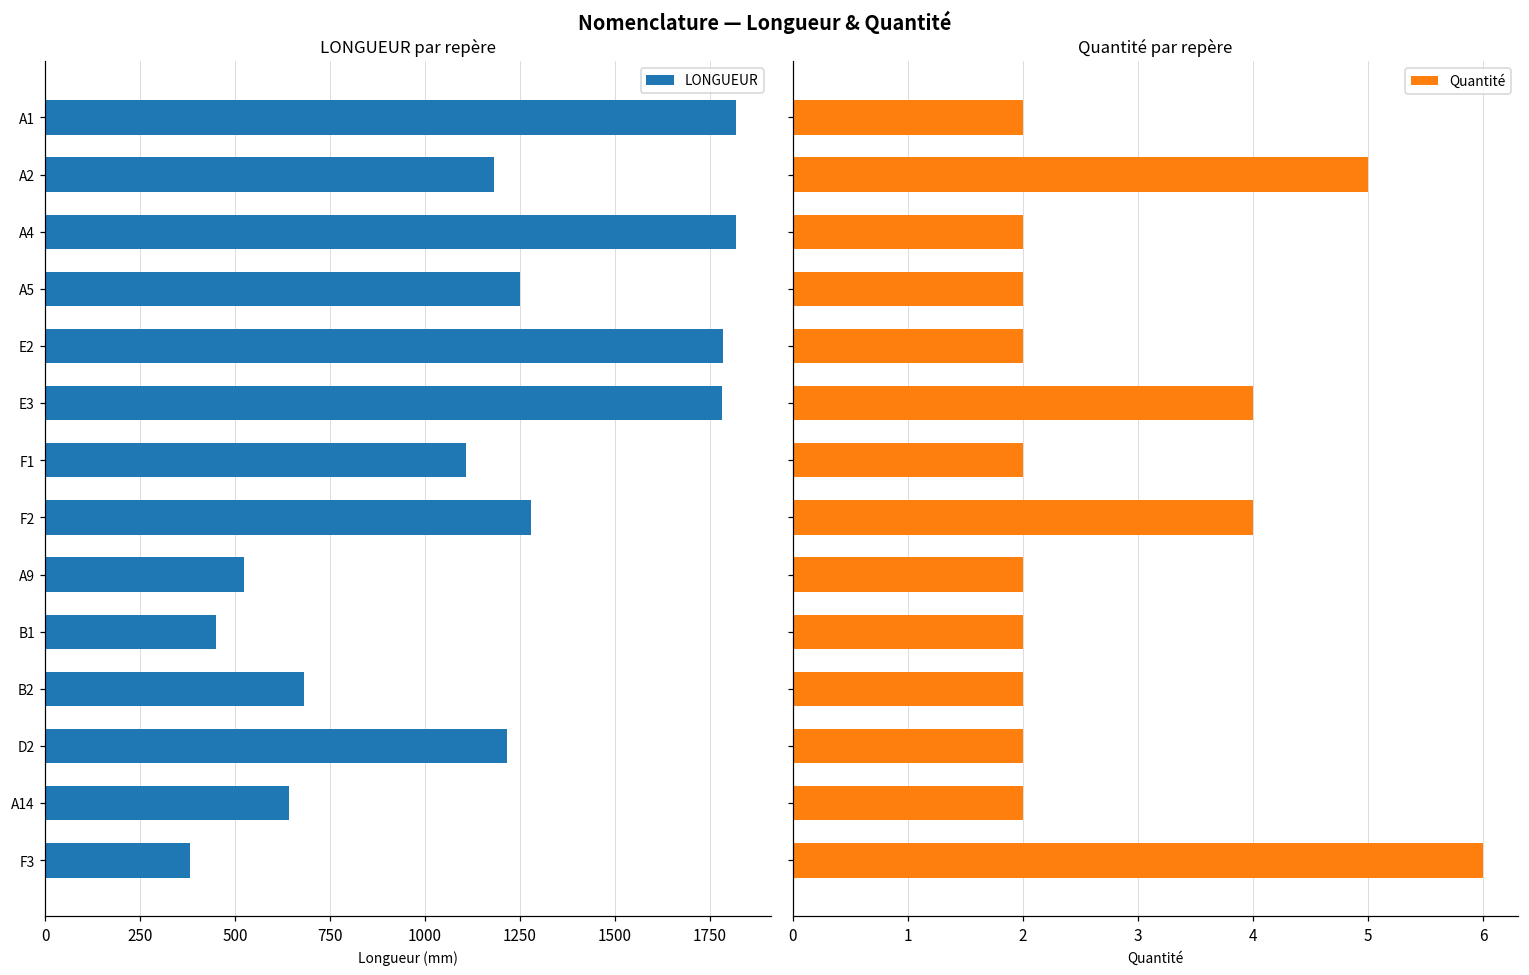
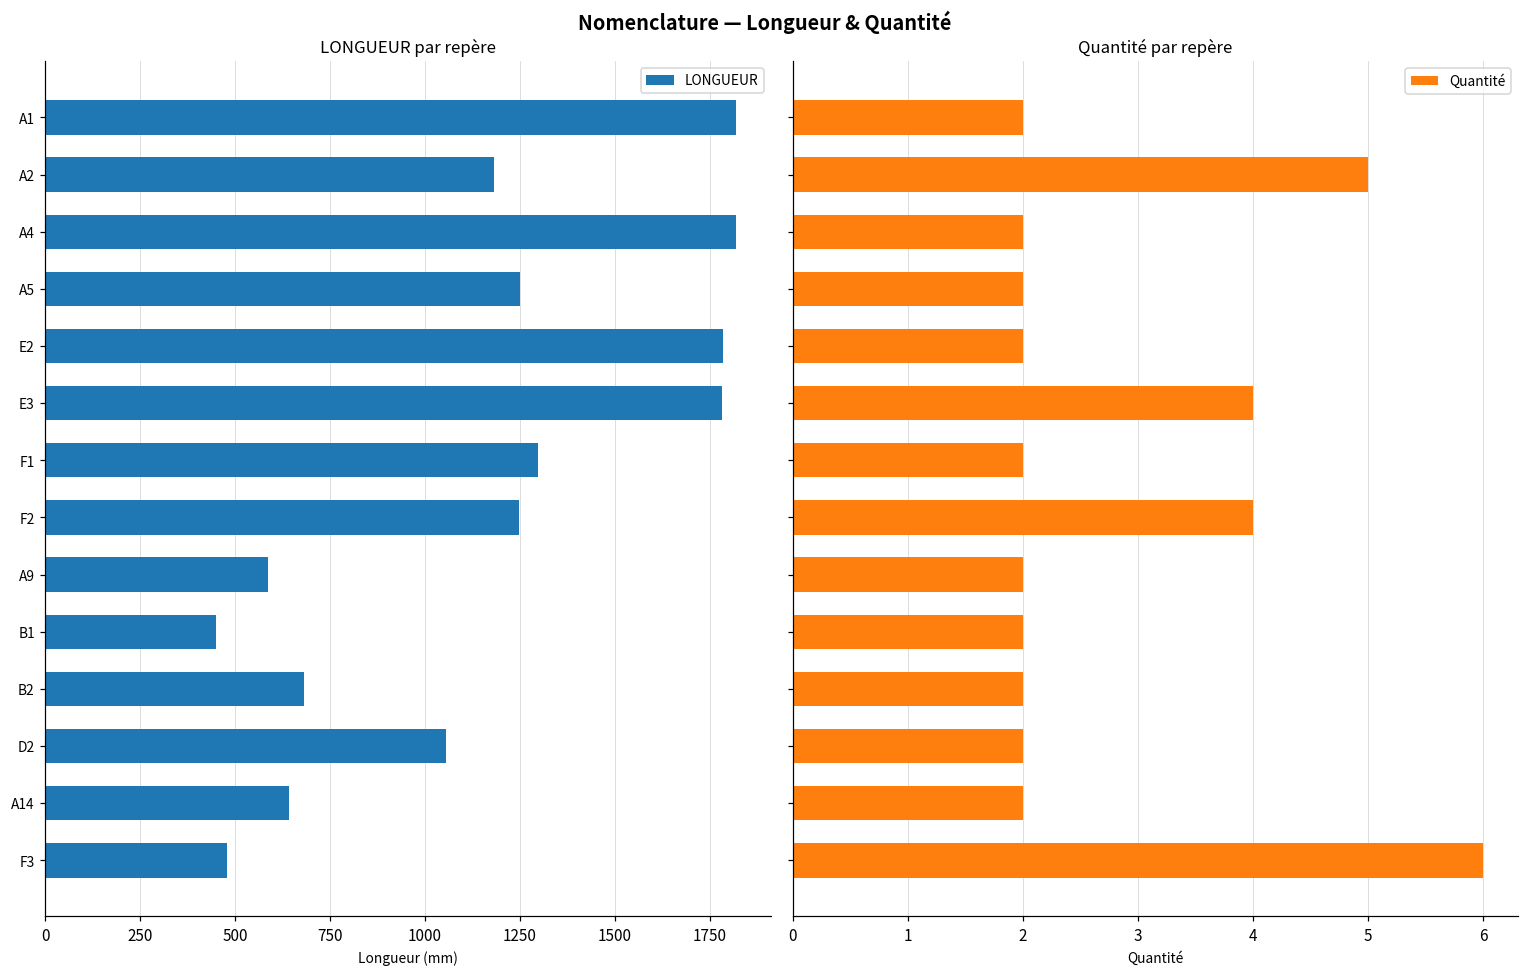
LONGUEUR par repère, F1: 1110 -> 1300
LONGUEUR par repère, F2: 1280 -> 1250
LONGUEUR par repère, A9: 520 -> 590
LONGUEUR par repère, D2: 1220 -> 1060
LONGUEUR par repère, F3: 380 -> 480
